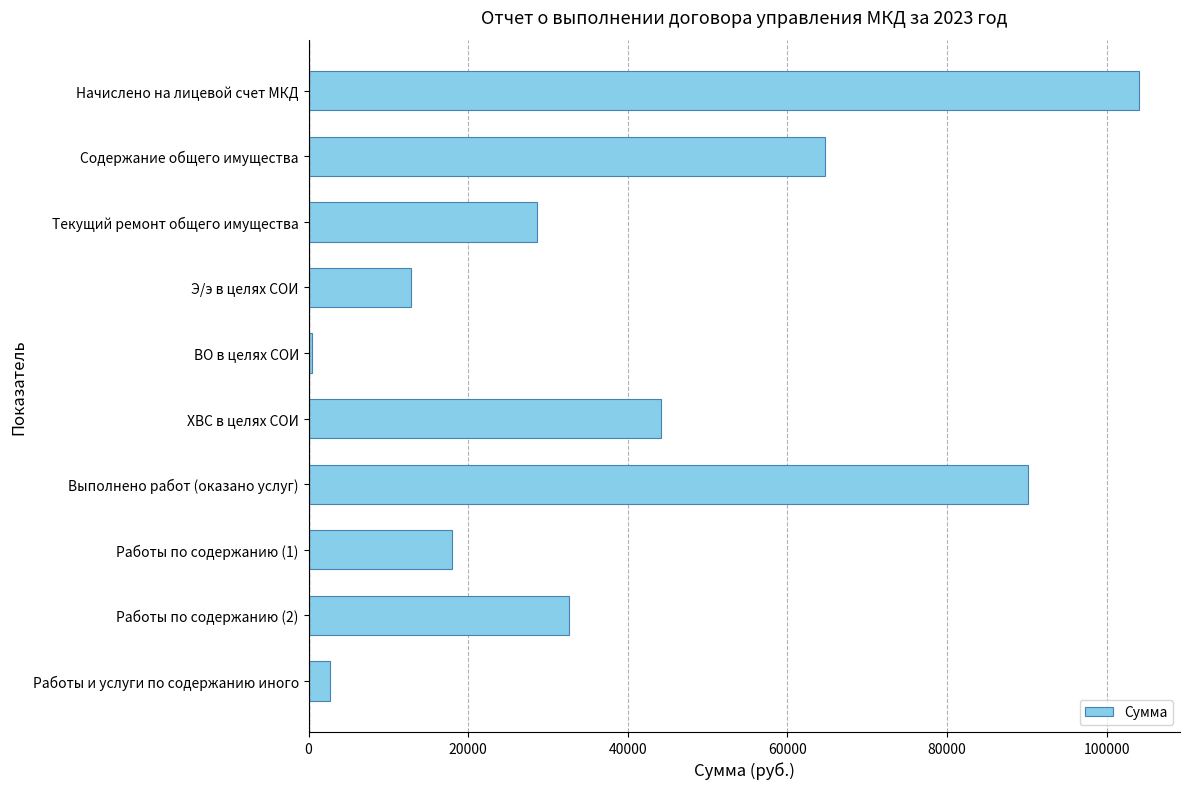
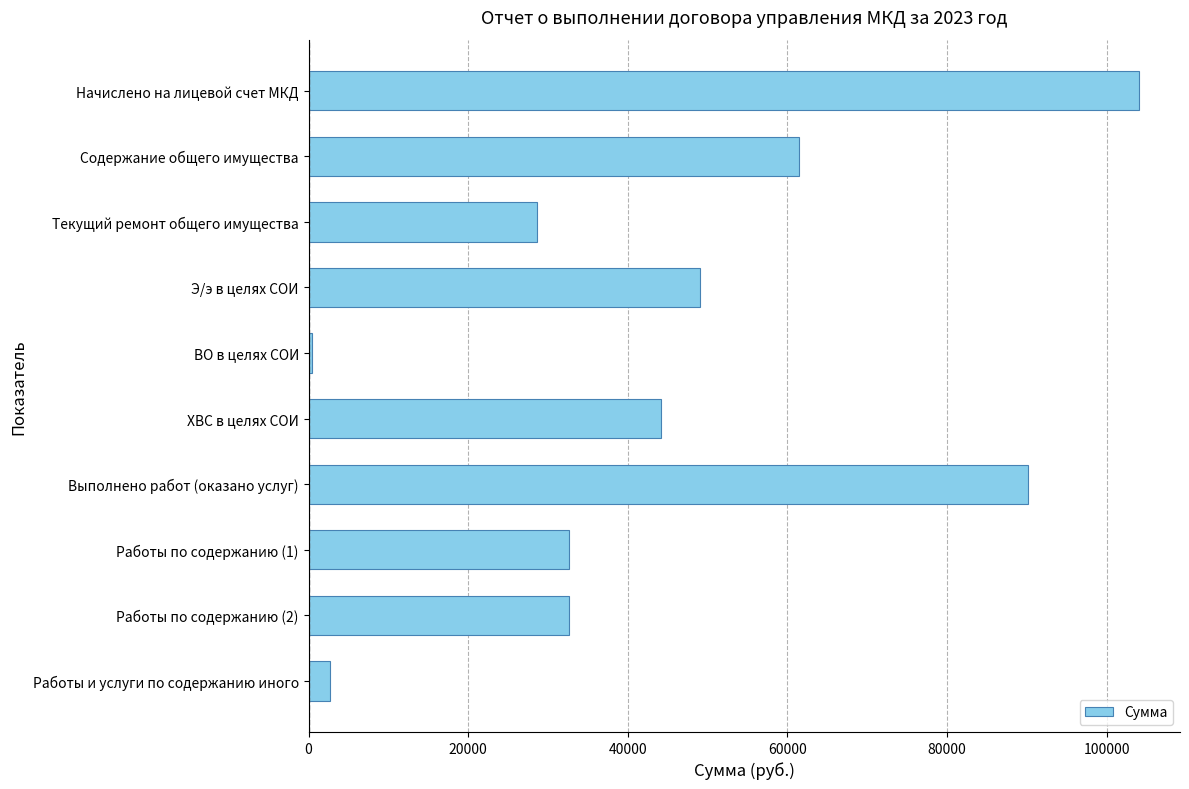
Содержание общего имущества: 65000 -> 61000
Э/э в целях СОИ: 13000 -> 49000
Работы по содержанию (1): 18000 -> 33000
